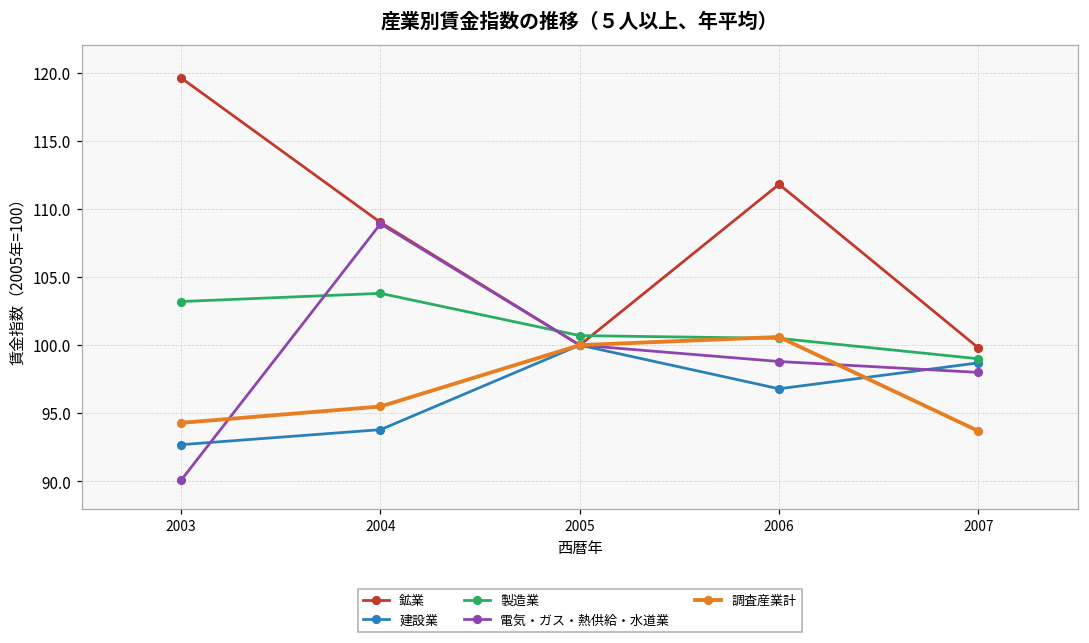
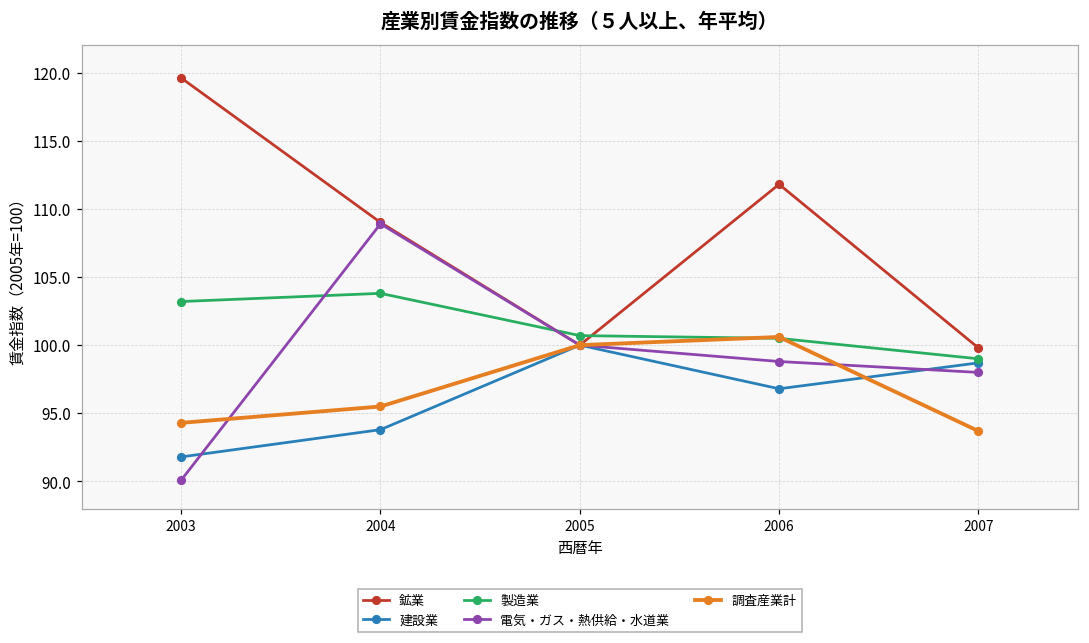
建設業, 2003: 92.7 -> 91.8
